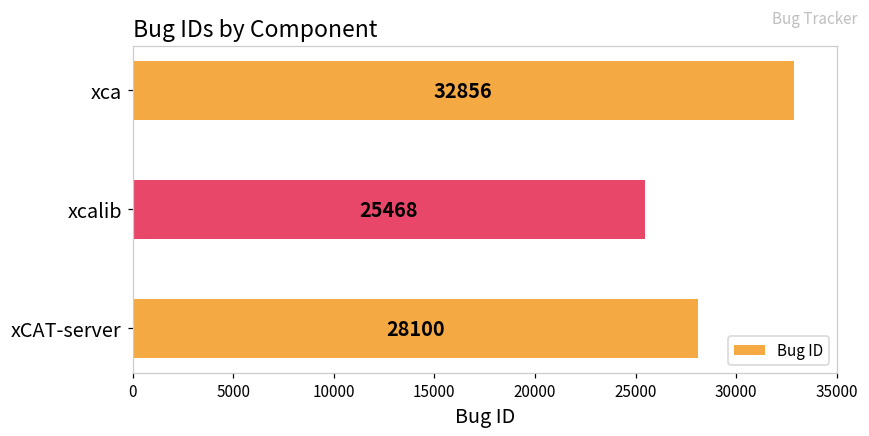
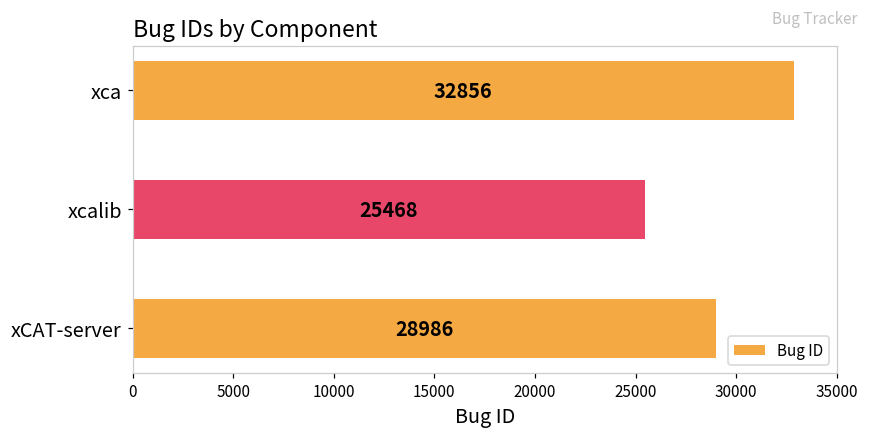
xCAT-server: 28100 -> 28986
